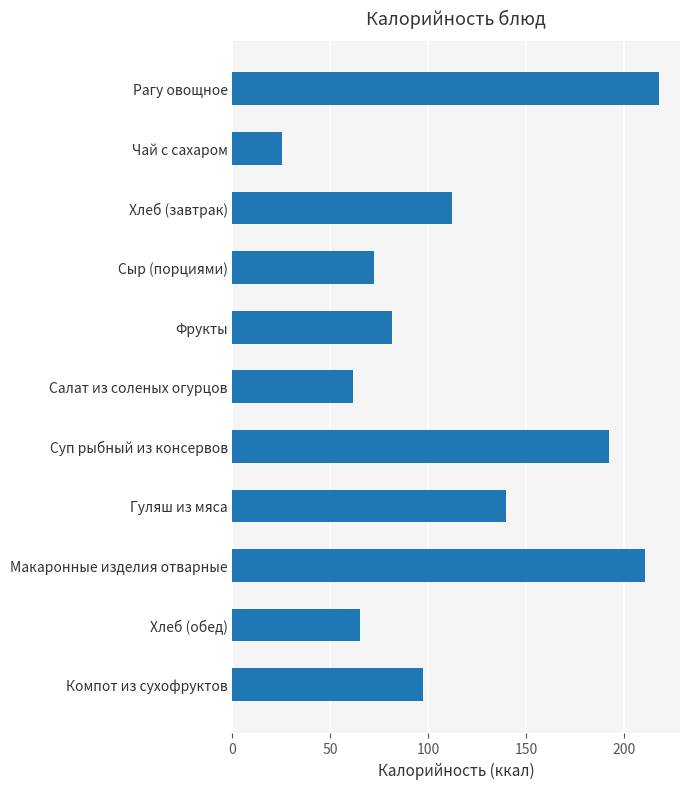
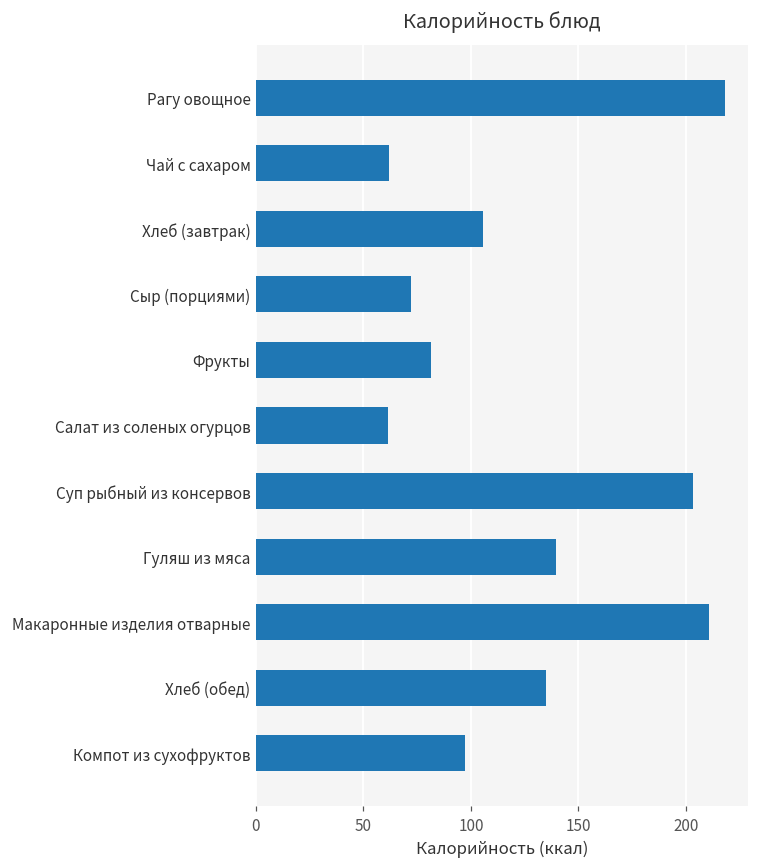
Чай с сахаром: 25 -> 62
Хлеб (завтрак): 112 -> 106
Суп рыбный из консервов: 192 -> 203
Хлеб (обед): 65 -> 135
